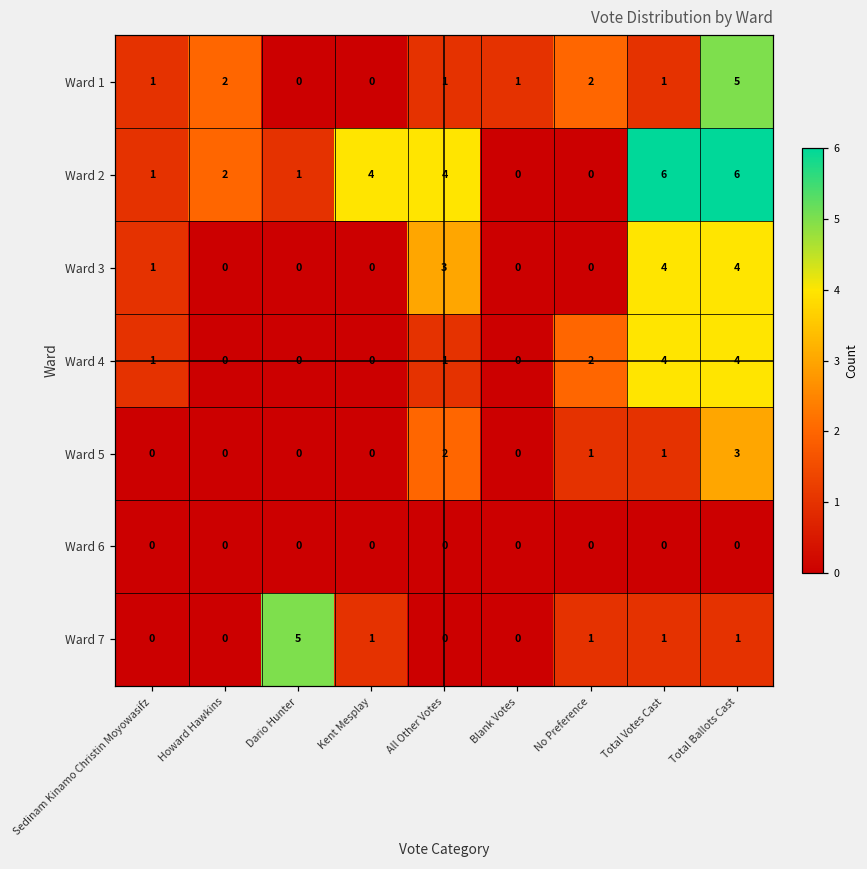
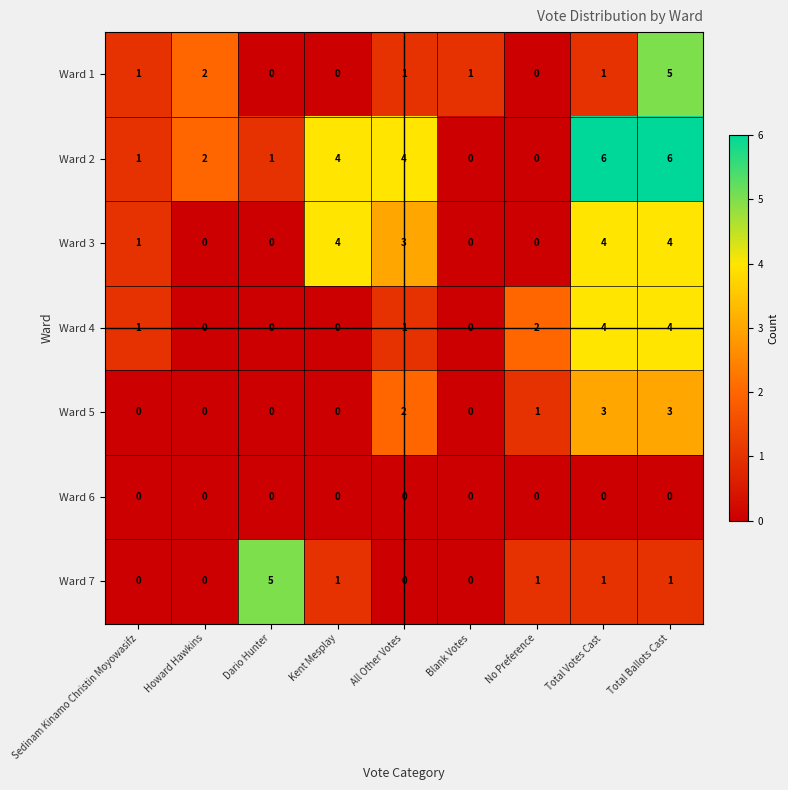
Ward 1, No Preference: 2 -> 0
Ward 3, Kent Mesplay: 0 -> 4
Ward 5, Total Votes Cast: 1 -> 3
